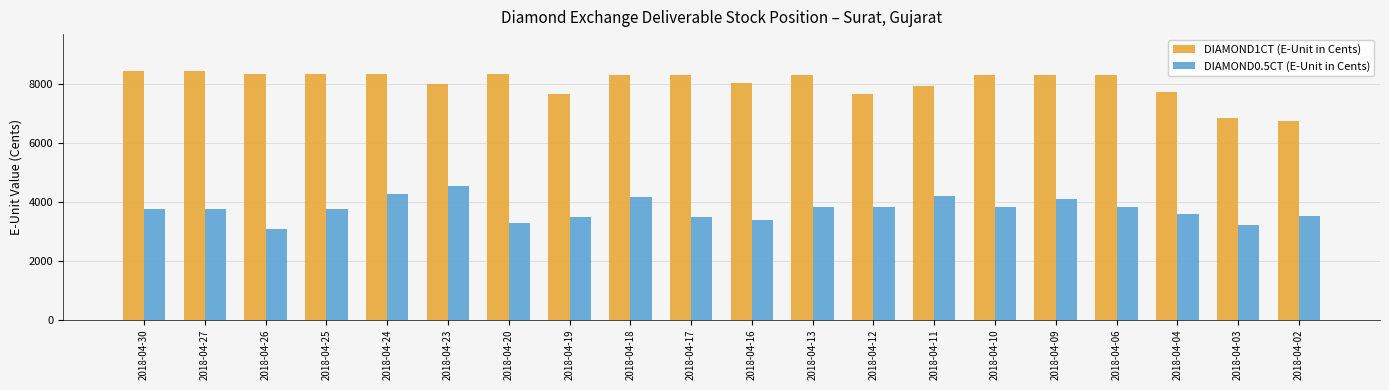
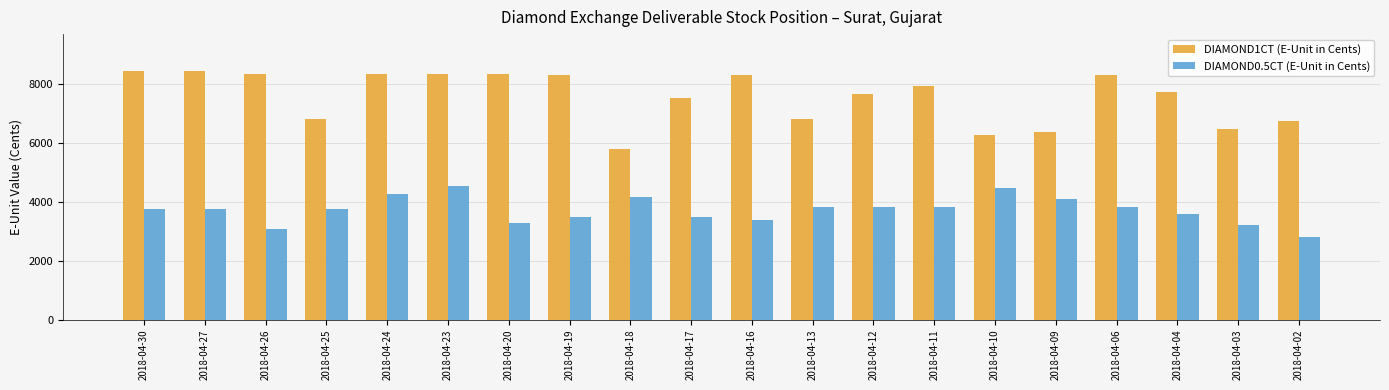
DIAMOND1CT (E-Unit in Cents), 2018-04-25: 8300 -> 6800
DIAMOND1CT (E-Unit in Cents), 2018-04-23: 8000 -> 8300
DIAMOND1CT (E-Unit in Cents), 2018-04-19: 7700 -> 8300
DIAMOND1CT (E-Unit in Cents), 2018-04-18: 8300 -> 5800
DIAMOND1CT (E-Unit in Cents), 2018-04-17: 8300 -> 7600
DIAMOND1CT (E-Unit in Cents), 2018-04-16: 8000 -> 8300
DIAMOND1CT (E-Unit in Cents), 2018-04-13: 8300 -> 6800
DIAMOND0.5CT (E-Unit in Cents), 2018-04-11: 4200 -> 3800
DIAMOND1CT (E-Unit in Cents), 2018-04-10: 8300 -> 6300
DIAMOND0.5CT (E-Unit in Cents), 2018-04-10: 3800 -> 4500
DIAMOND1CT (E-Unit in Cents), 2018-04-09: 8300 -> 6400
DIAMOND1CT (E-Unit in Cents), 2018-04-03: 6900 -> 6500
DIAMOND0.5CT (E-Unit in Cents), 2018-04-02: 3500 -> 2800
